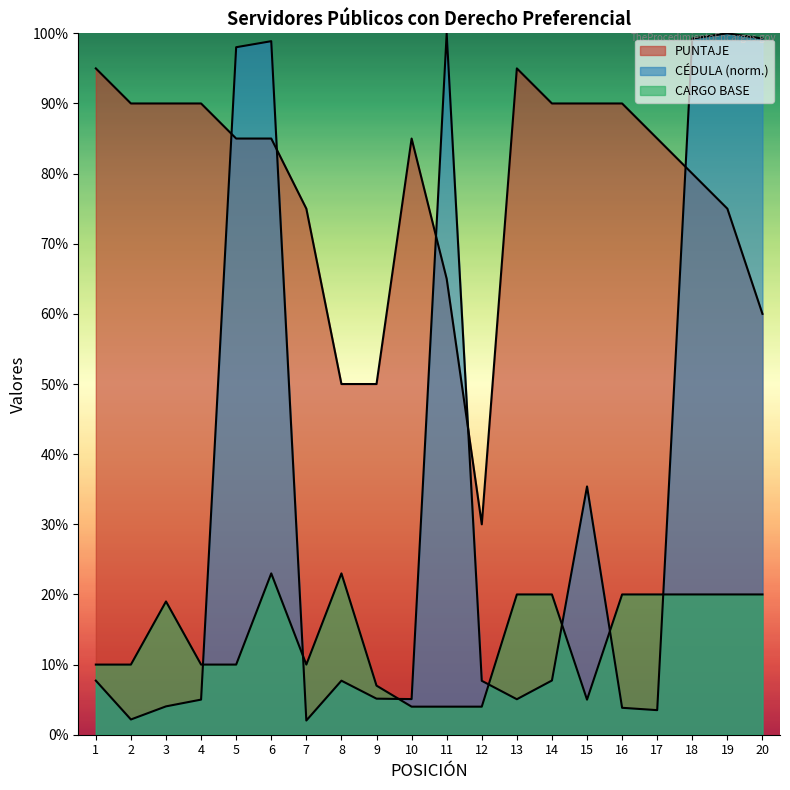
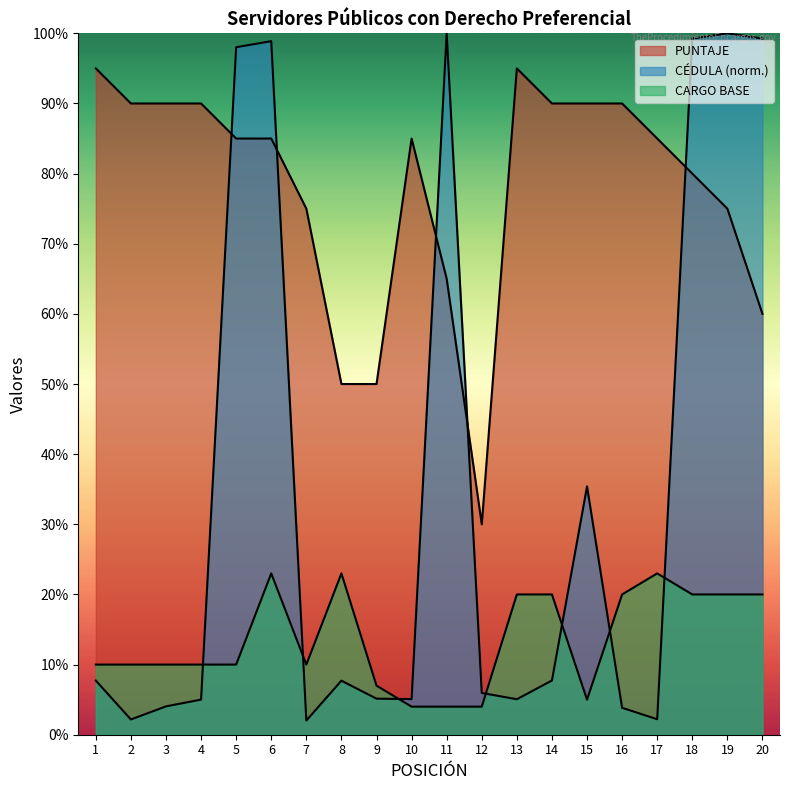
CARGO BASE, 3: 19% -> 10%
CÉDULA (norm.), 12: 8% -> 6%
CÉDULA (norm.), 17: 4% -> 2%
CARGO BASE, 17: 20% -> 23%
